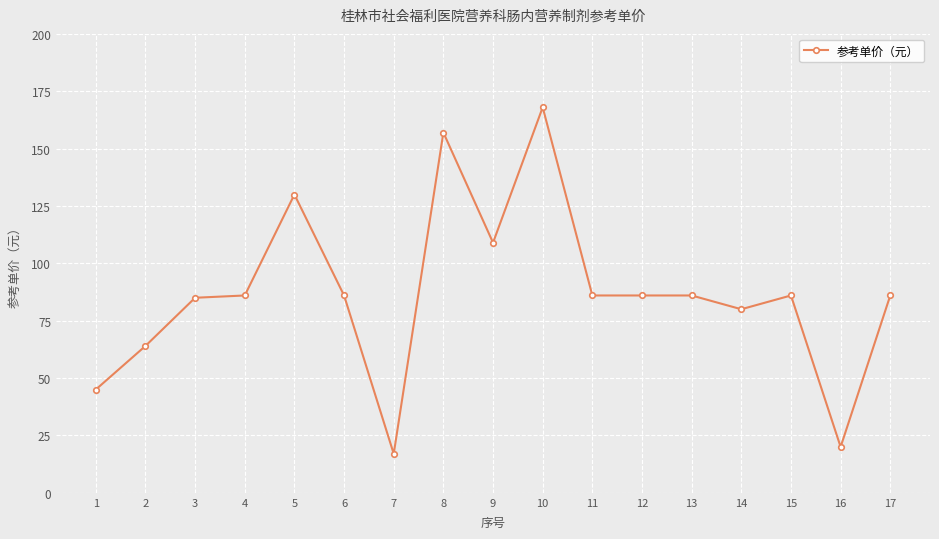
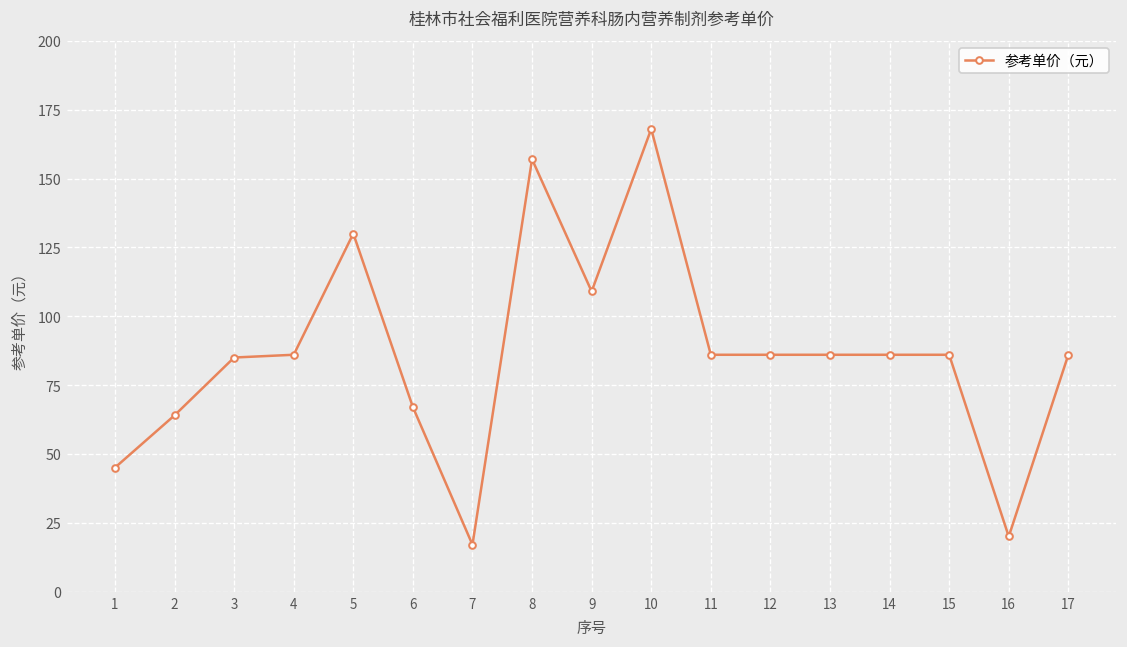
6: 86 -> 67
14: 80 -> 86
